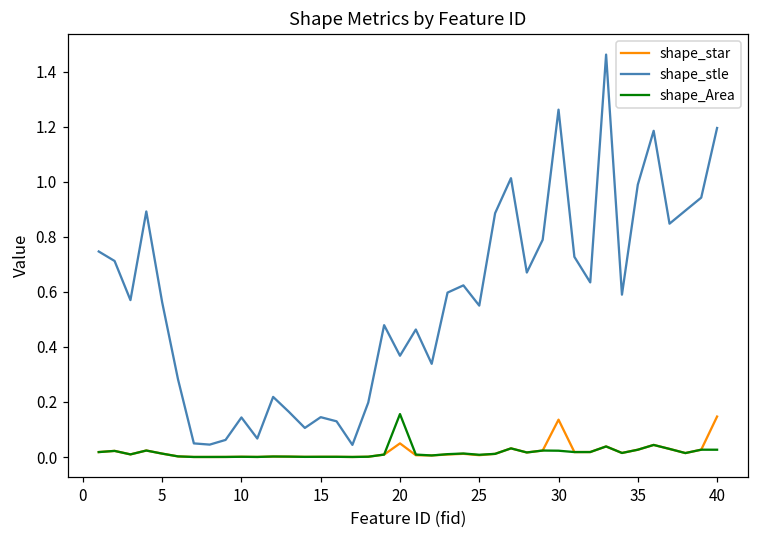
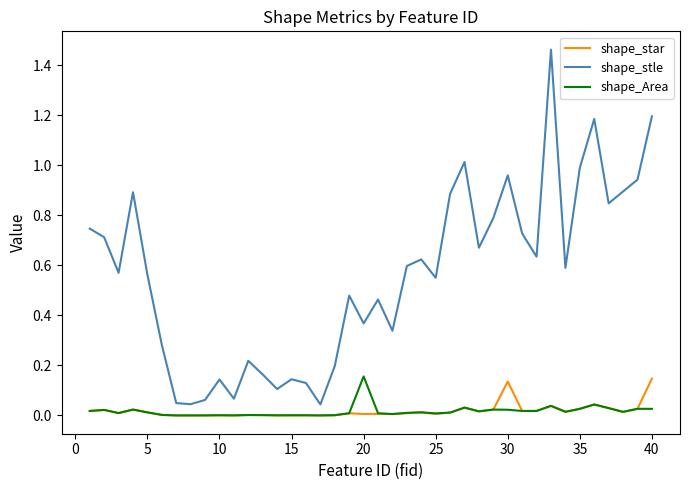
shape_star, 20: 0.05 -> 0.01
shape_stle, 30: 1.26 -> 0.96
